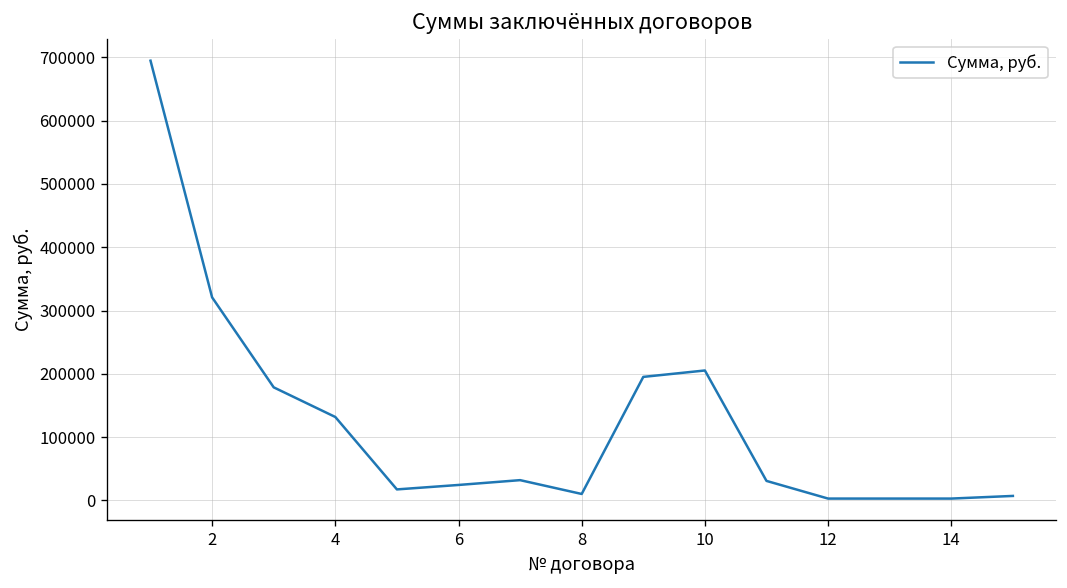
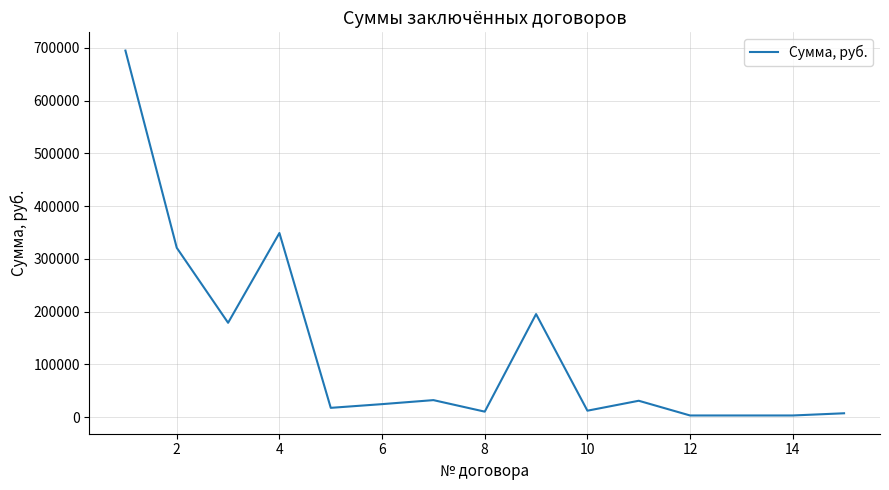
4: 130000 -> 350000
10: 210000 -> 10000
